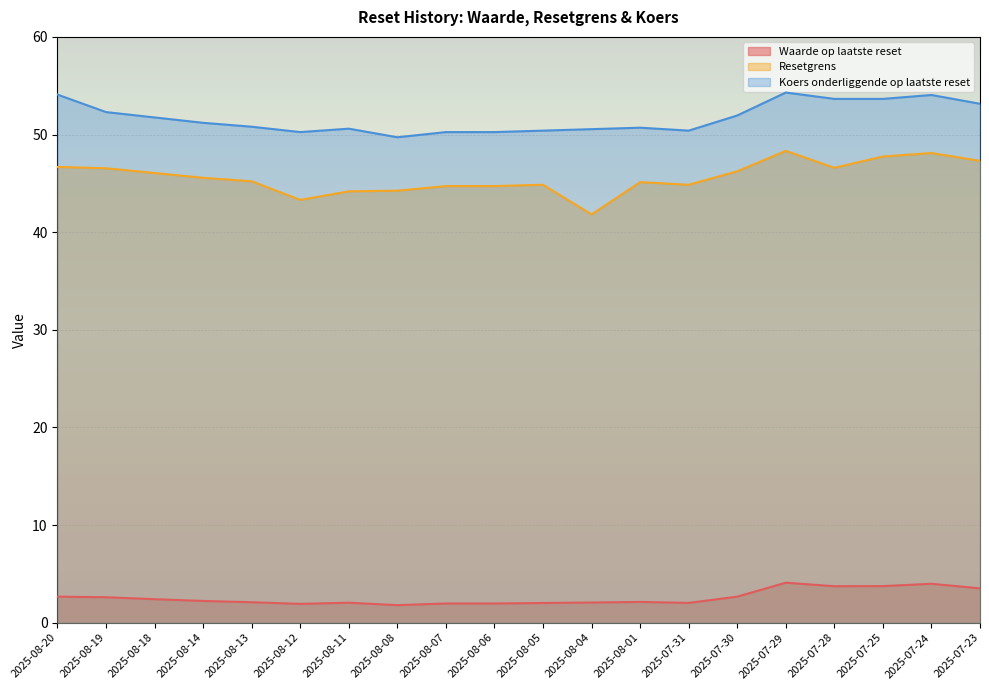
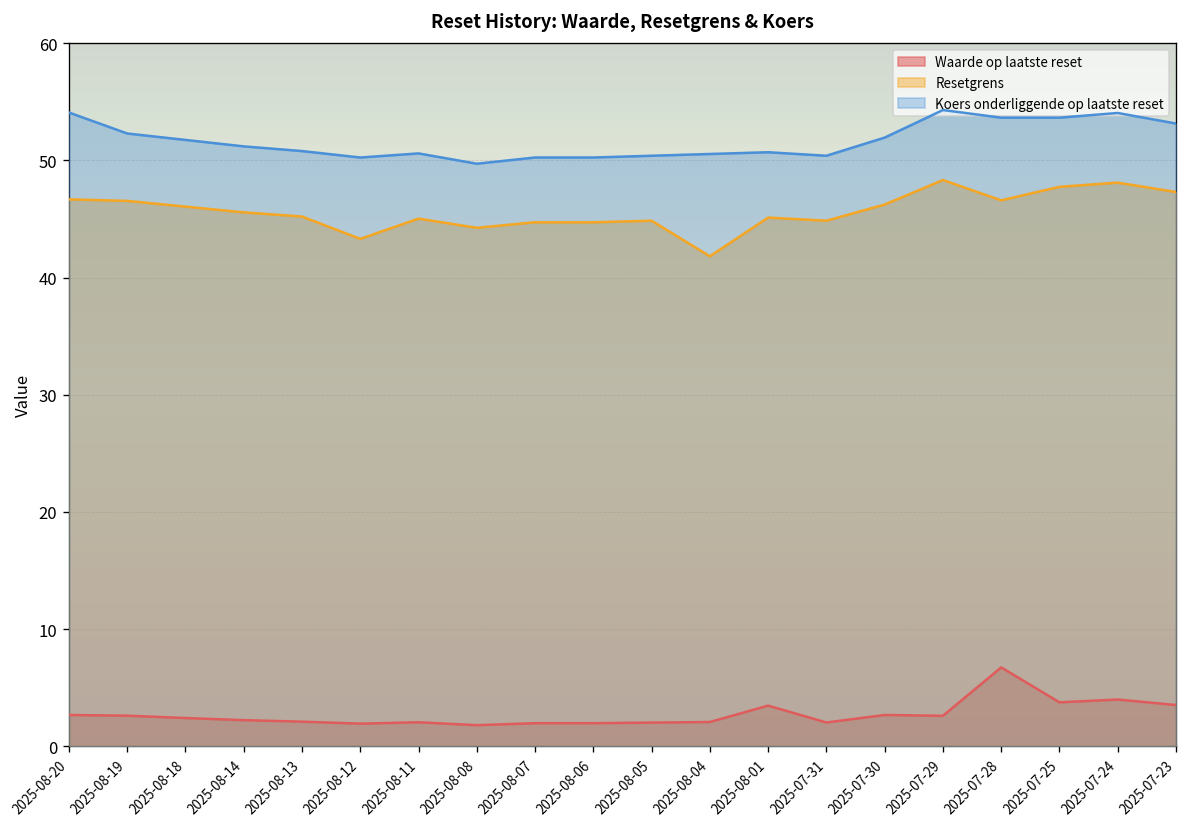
Resetgrens, 2025-08-11: 44 -> 45
Waarde op laatste reset, 2025-08-01: 2 -> 3
Waarde op laatste reset, 2025-07-29: 4 -> 3
Waarde op laatste reset, 2025-07-28: 4 -> 7
